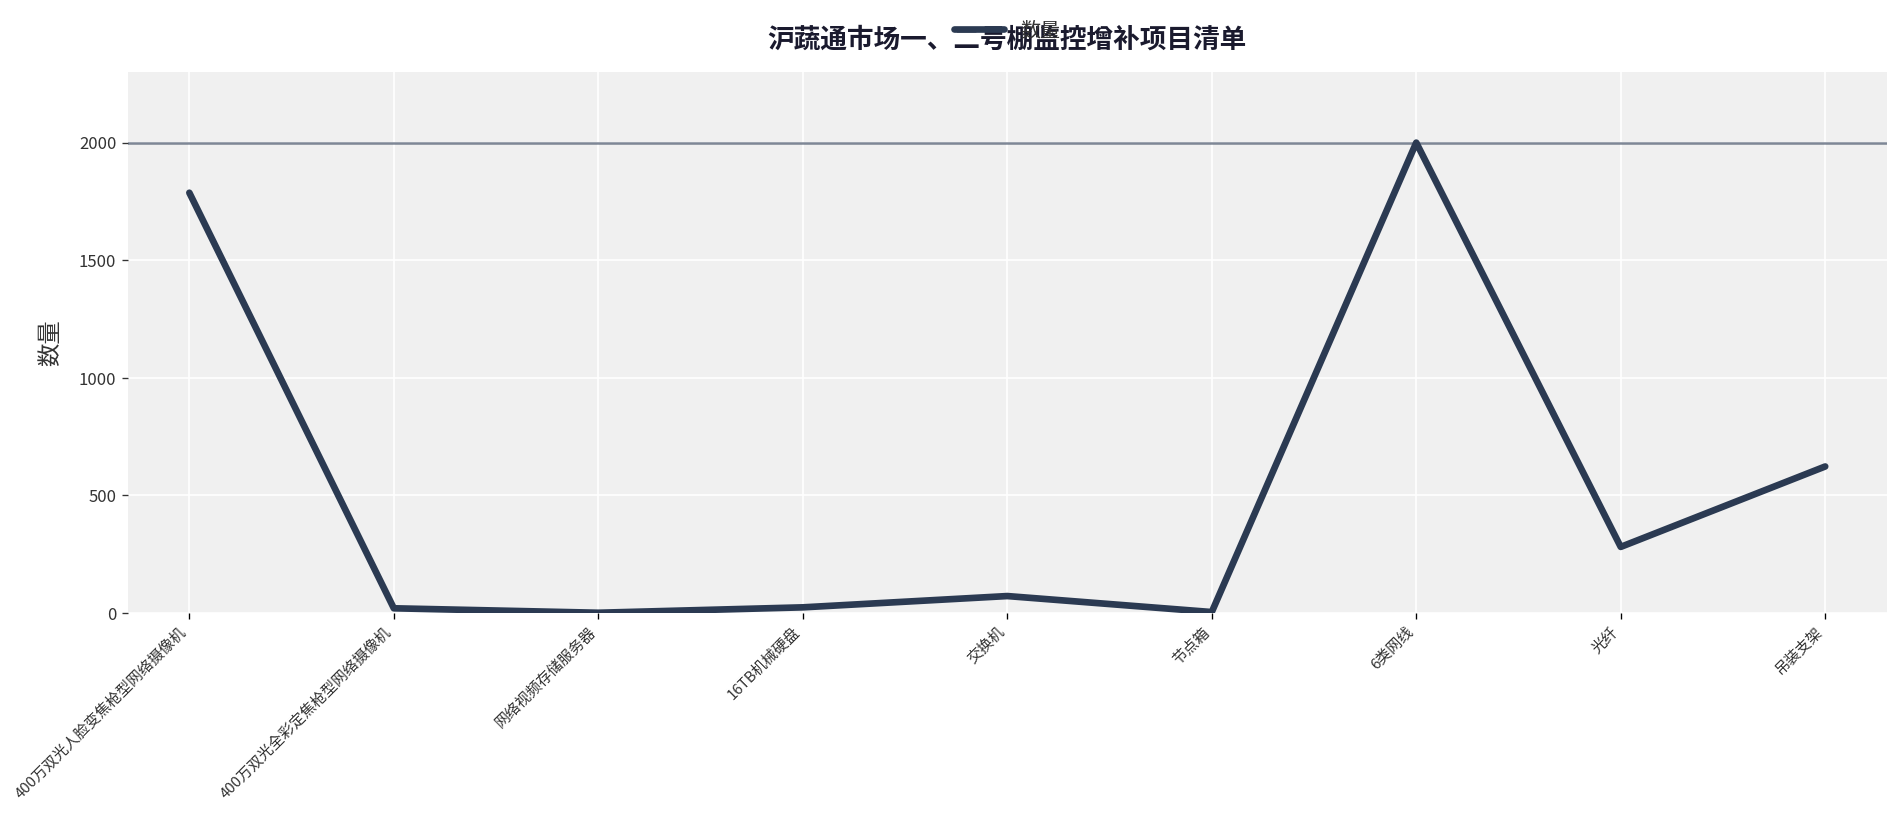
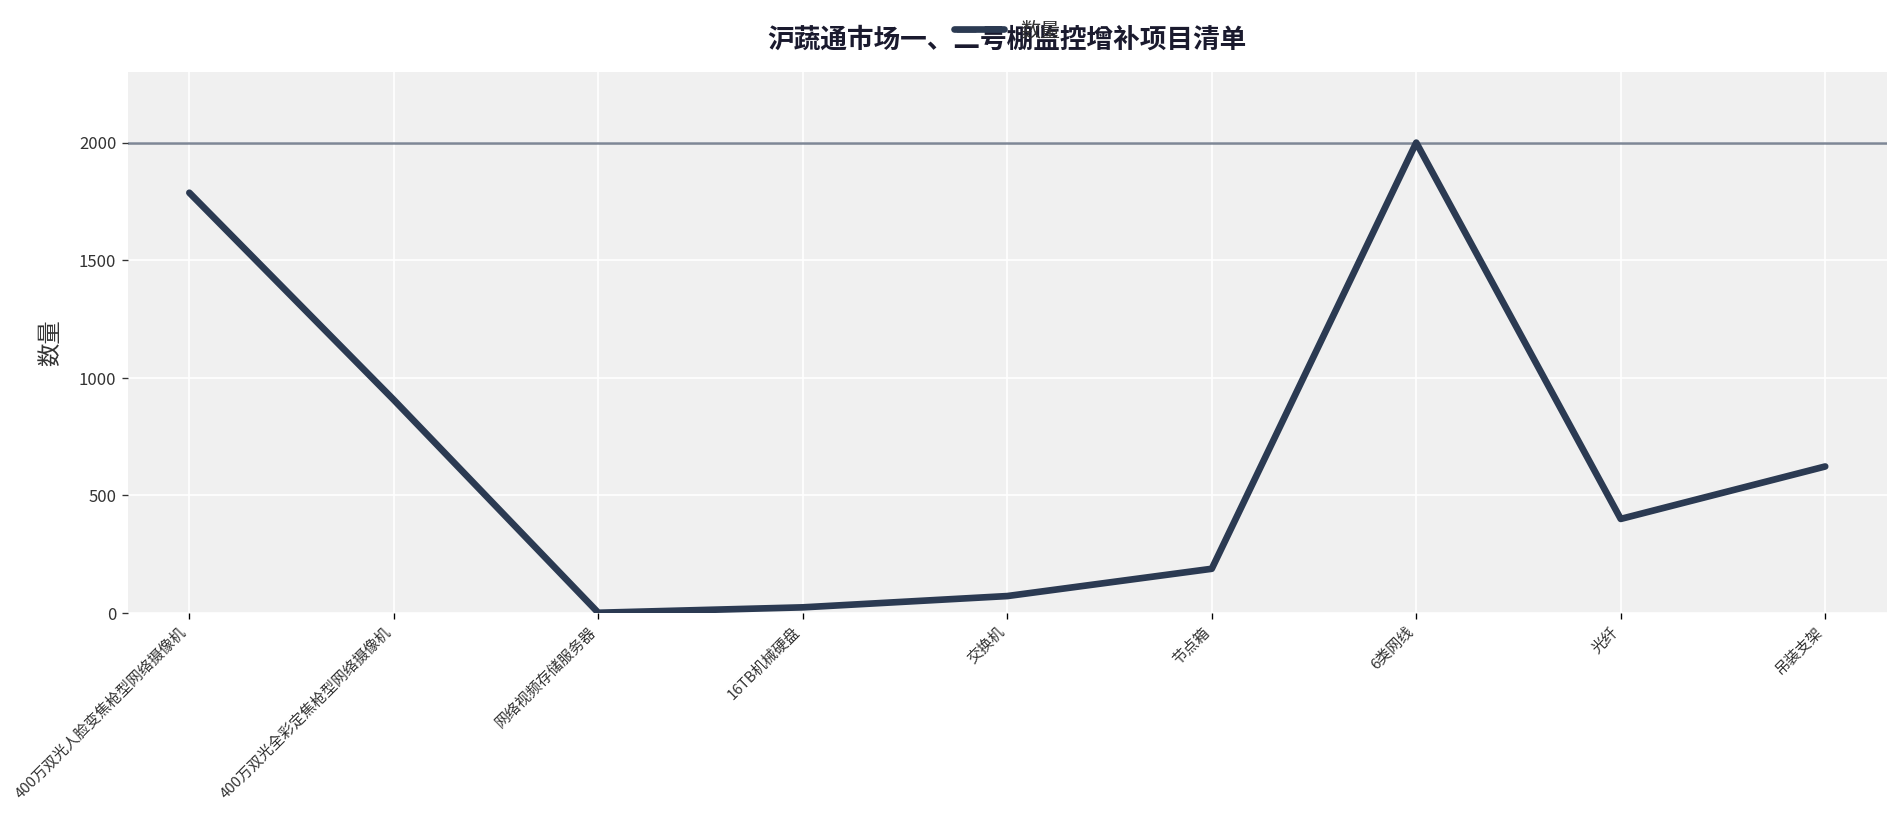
400万双光全彩定焦枪型网络摄像机: 20 -> 910
节点箱: 0 -> 190
光纤: 280 -> 400
